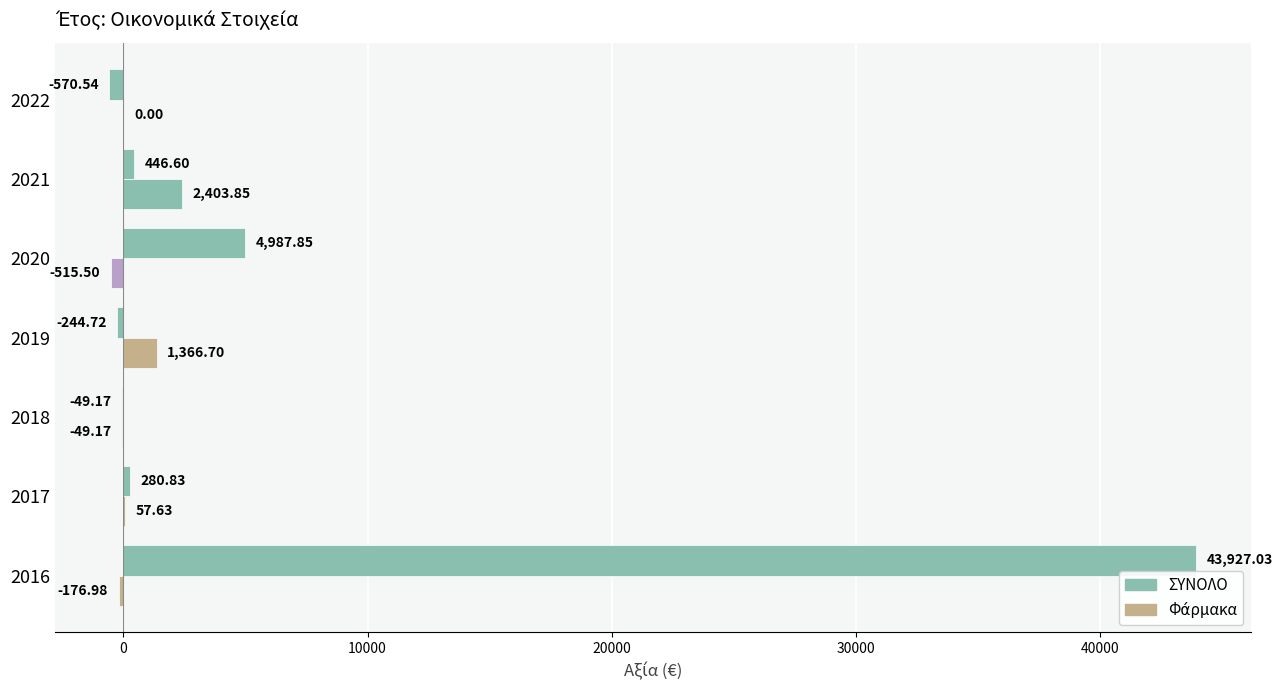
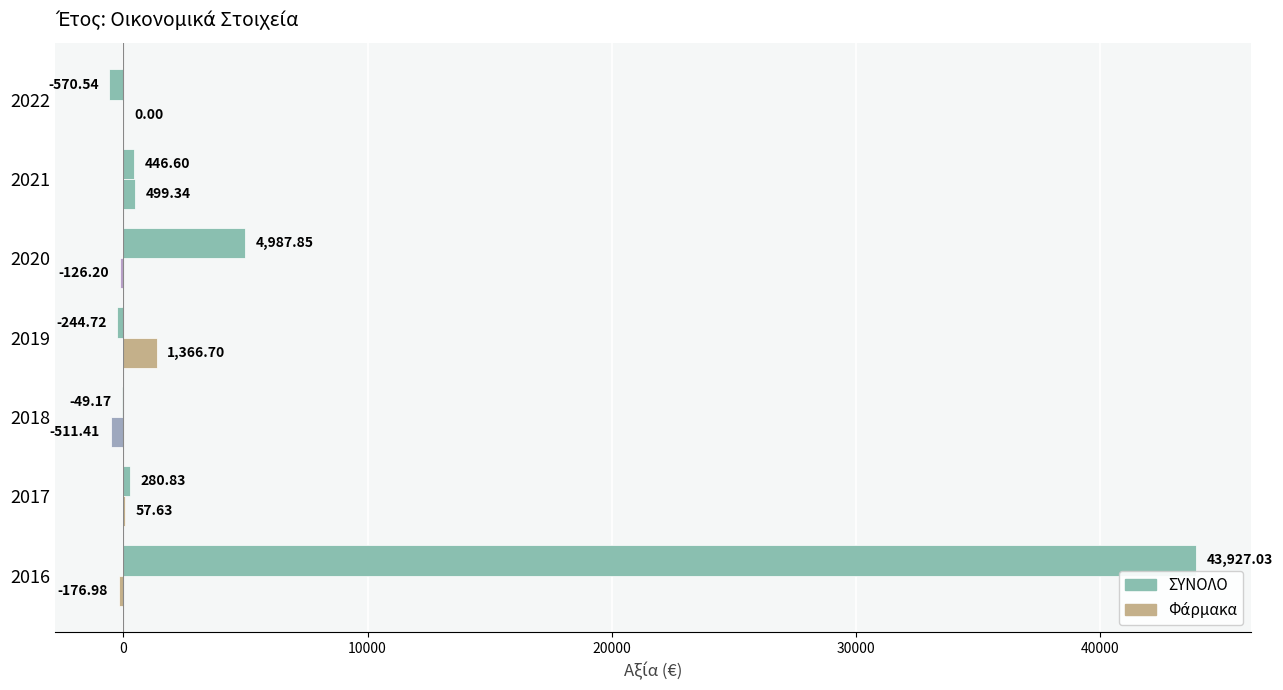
Φάρμακα, 2021: 2,403.85 -> 499.34
Φάρμακα, 2020: -515.50 -> -126.20
Φάρμακα, 2018: -49.17 -> -511.41
